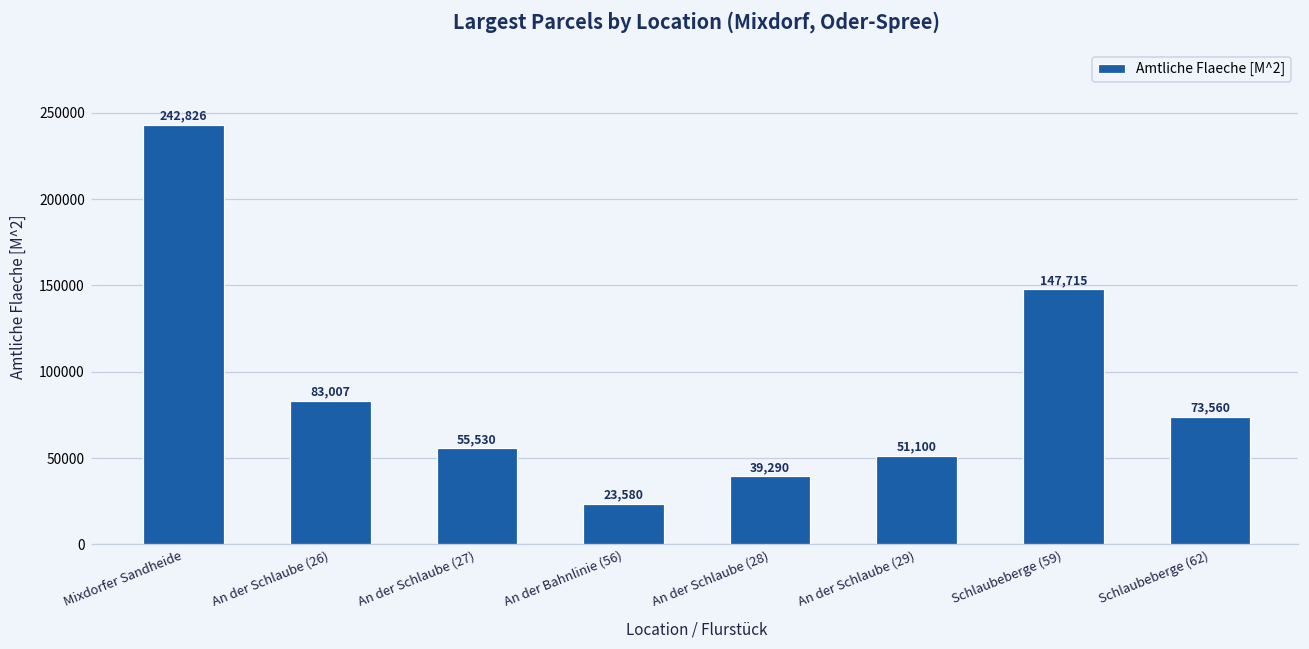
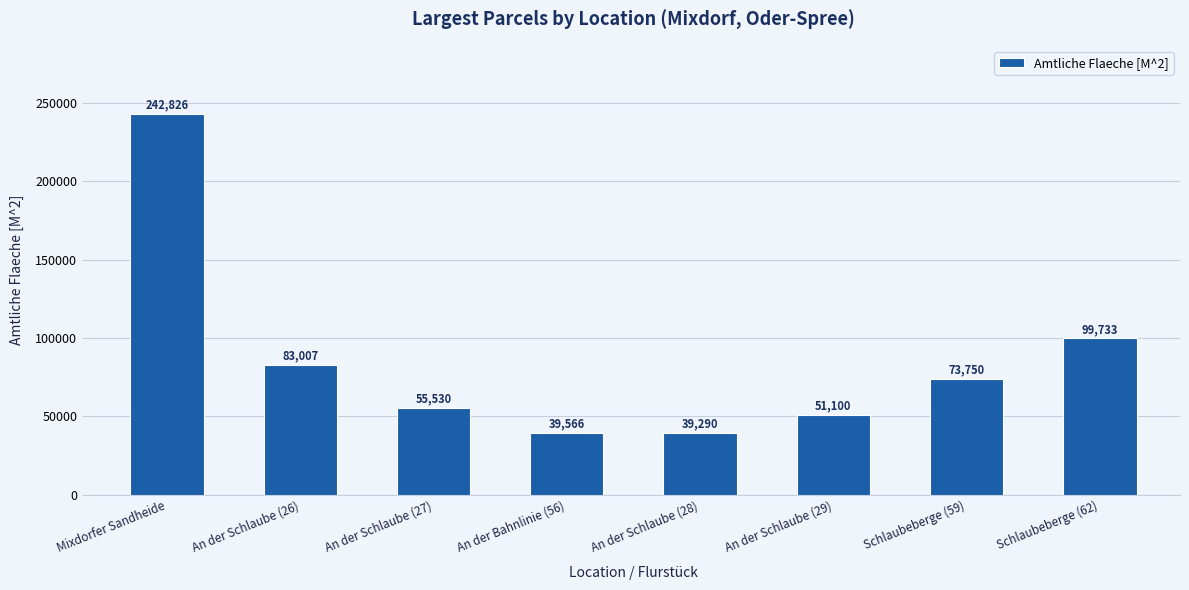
An der Bahnlinie (56): 23,580 -> 39,566
Schlaubeberge (59): 147,715 -> 73,750
Schlaubeberge (62): 73,560 -> 99,733
